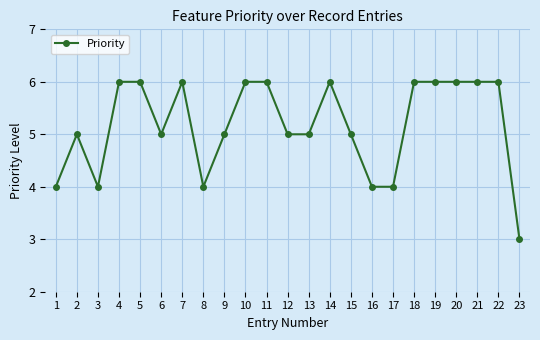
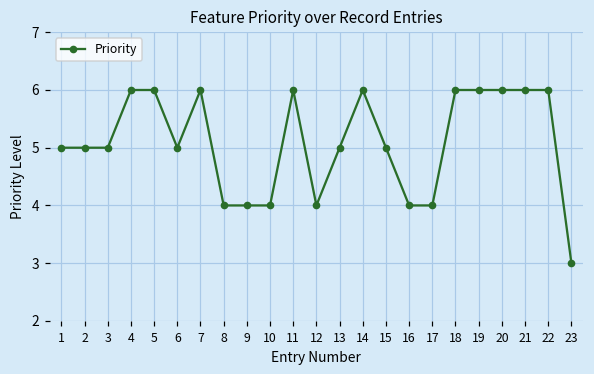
1: 4 -> 5
3: 4 -> 5
9: 5 -> 4
10: 6 -> 4
12: 5 -> 4
